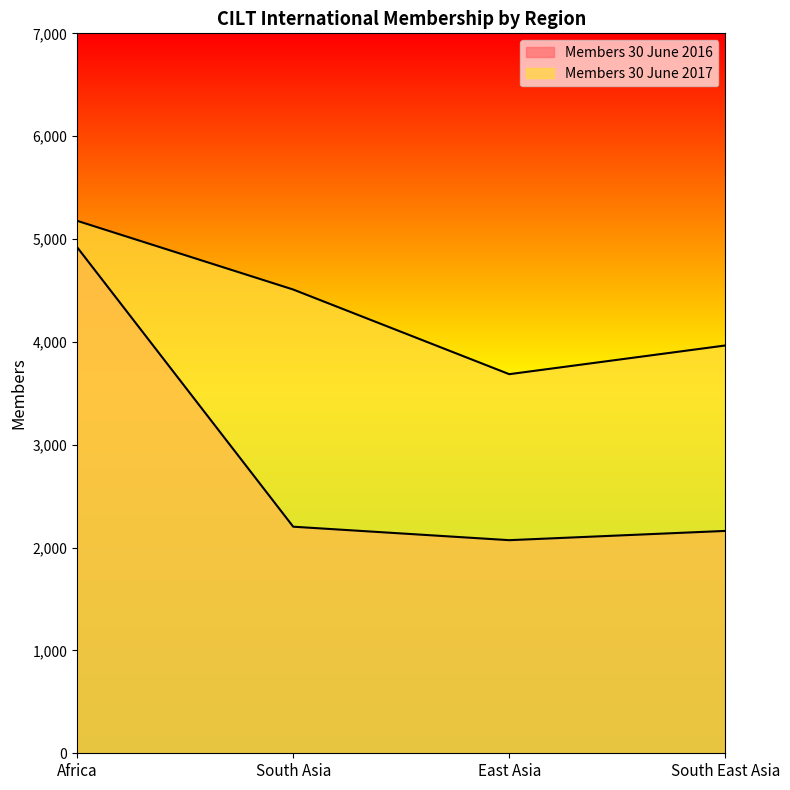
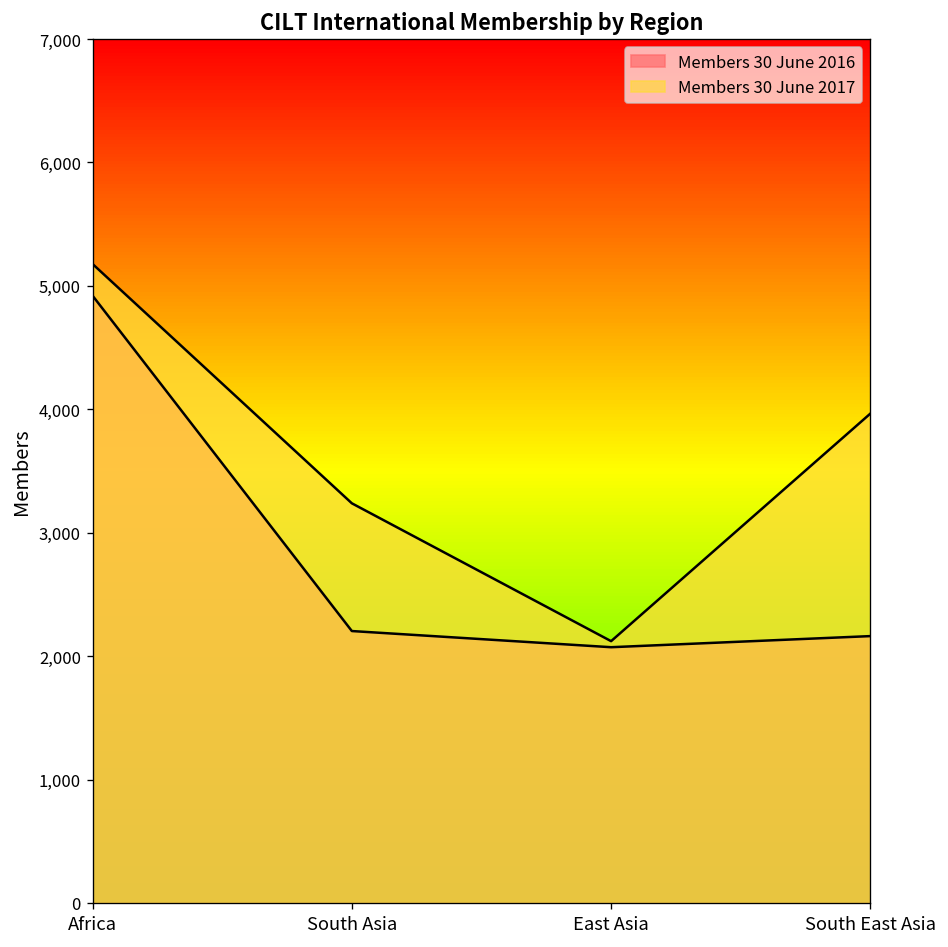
Members 30 June 2017, South Asia: 4,510 -> 3,240
Members 30 June 2017, East Asia: 3,690 -> 2,120
